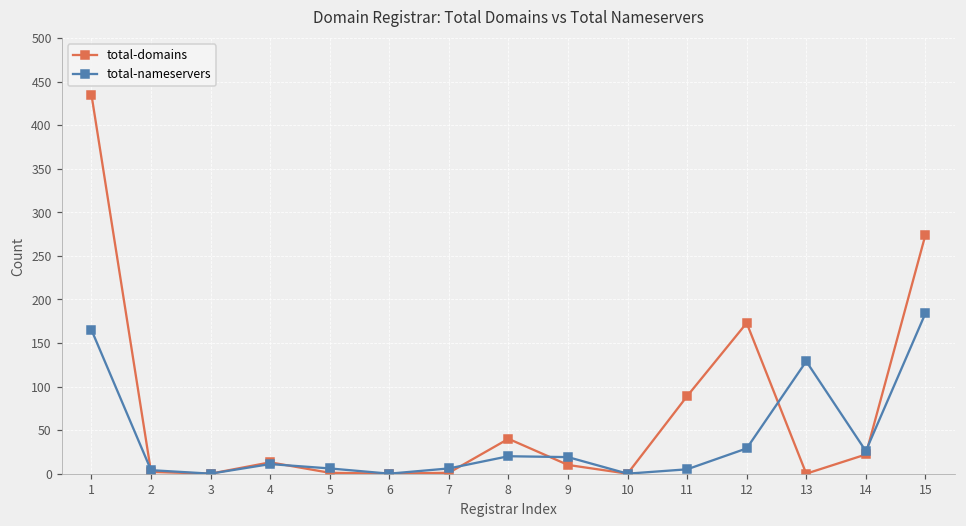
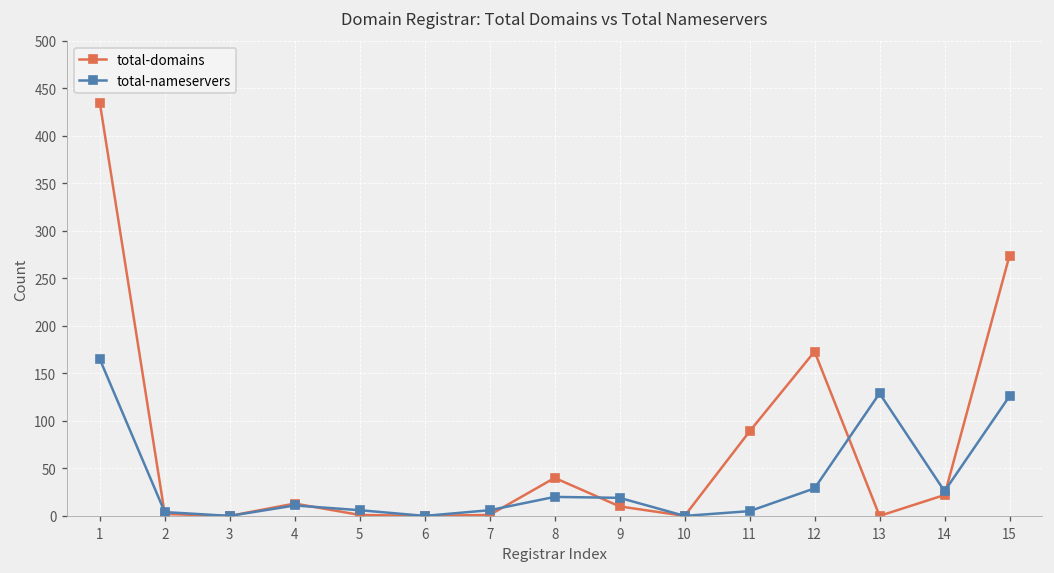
total-nameservers, 15: 180 -> 130
